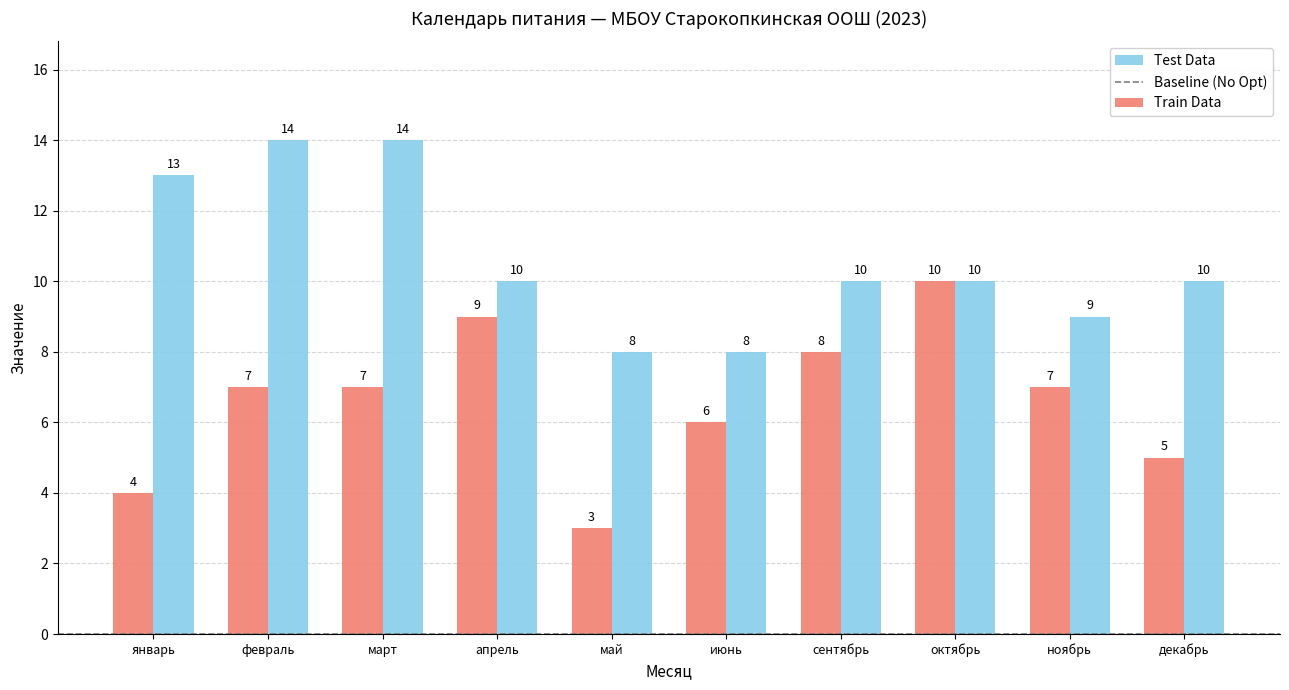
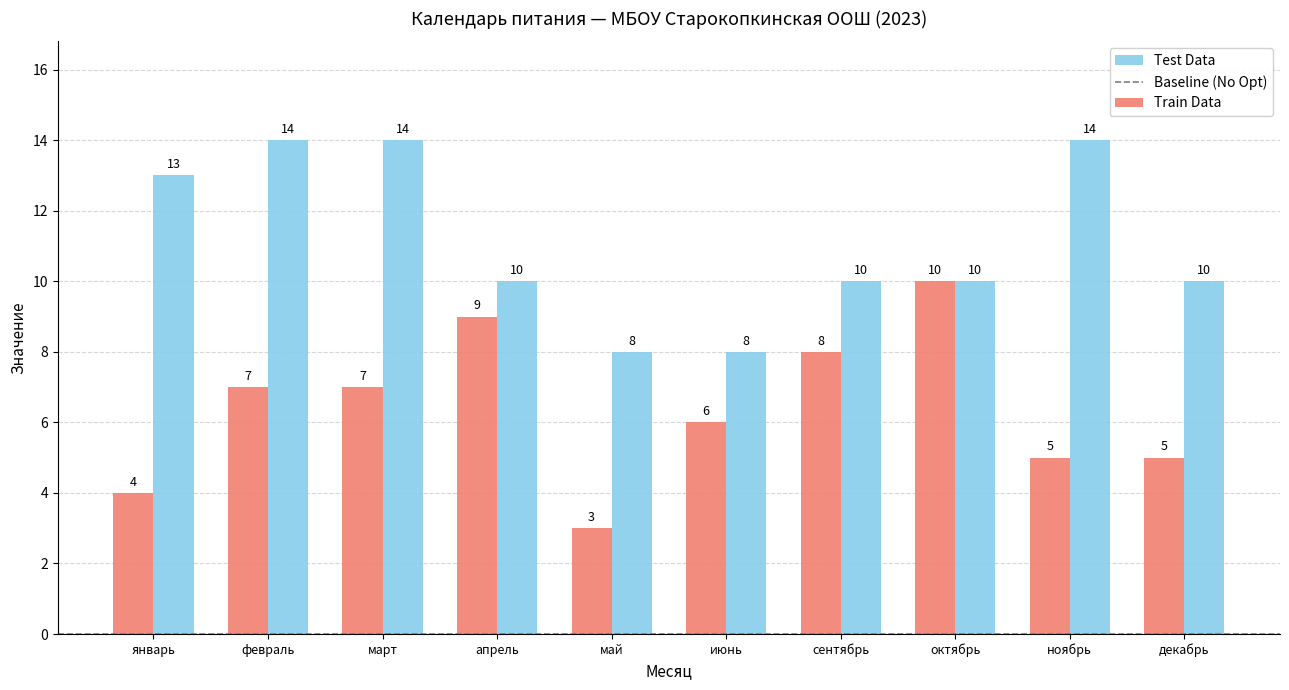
Train Data, ноябрь: 7 -> 5
Test Data, ноябрь: 9 -> 14
